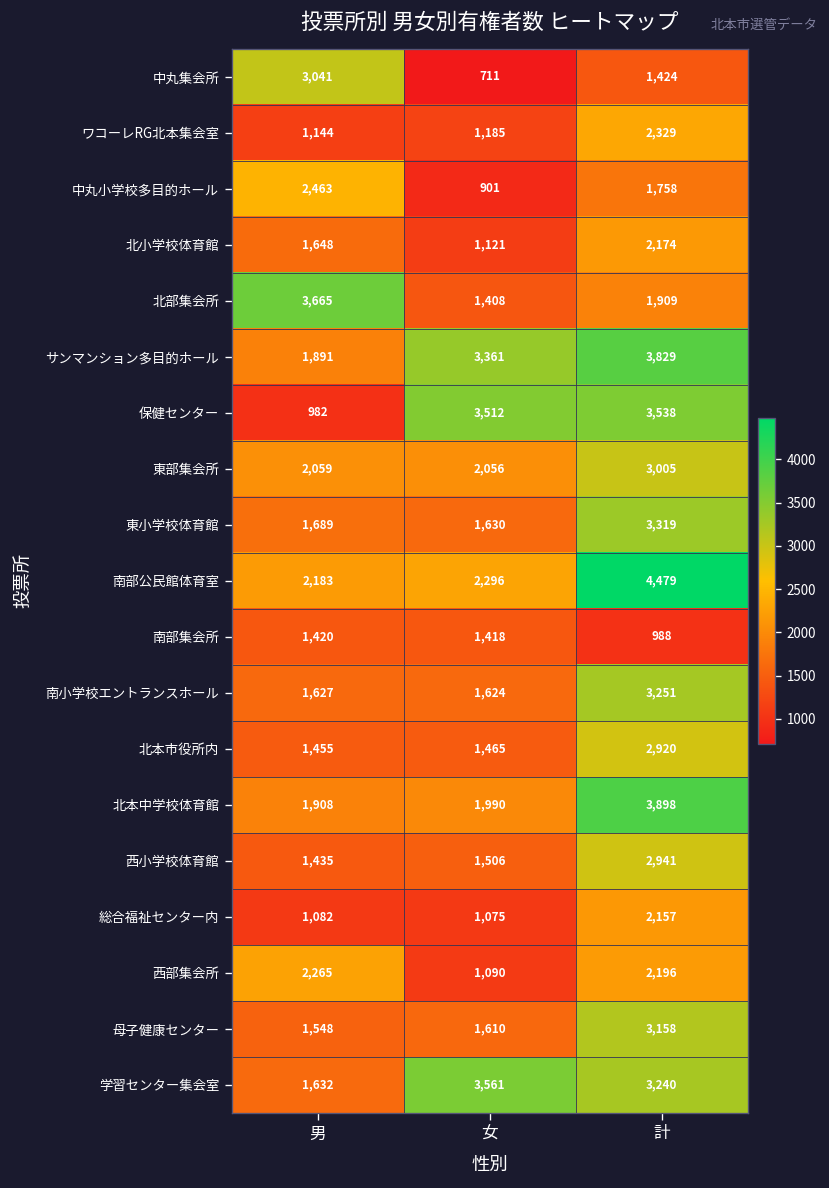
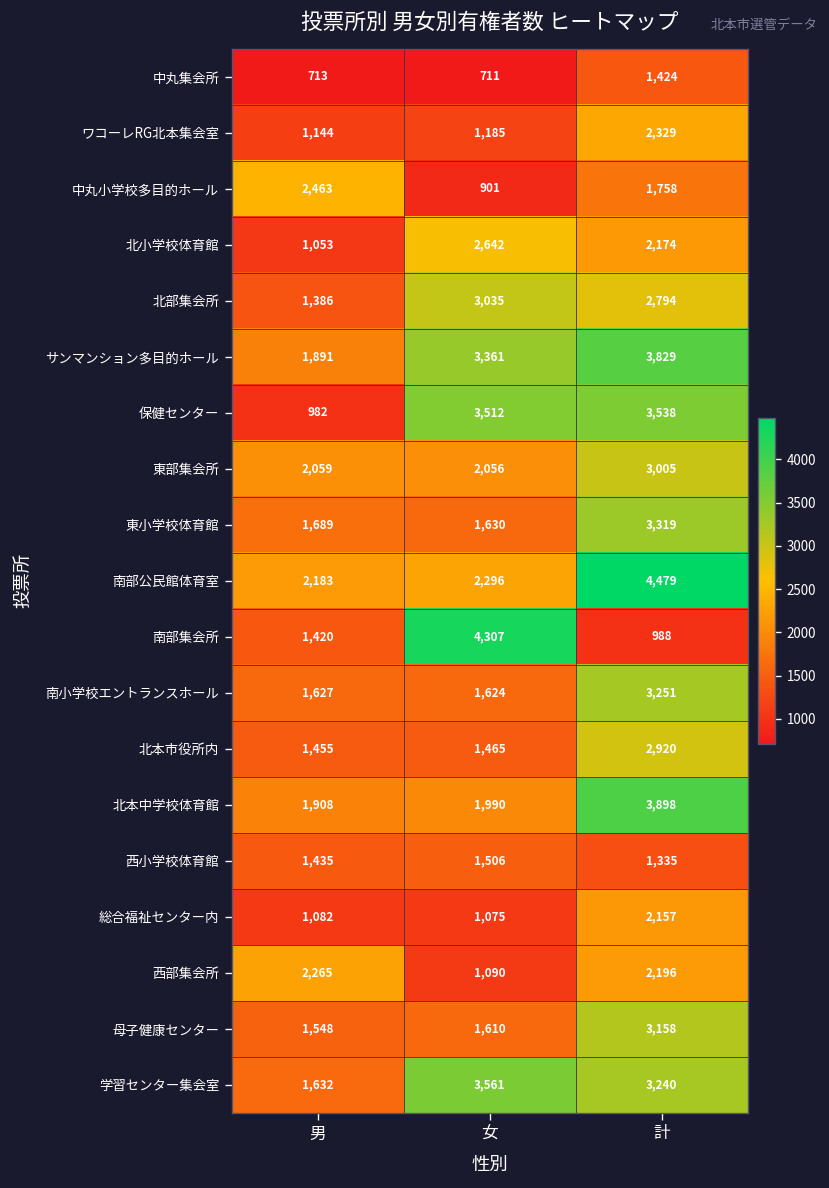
中丸集会所, 男: 3,041 -> 713
北小学校体育館, 男: 1,648 -> 1,053
北小学校体育館, 女: 1,121 -> 2,642
北部集会所, 男: 3,665 -> 1,386
北部集会所, 女: 1,408 -> 3,035
北部集会所, 計: 1,909 -> 2,794
南部集会所, 女: 1,418 -> 4,307
西小学校体育館, 計: 2,941 -> 1,335
